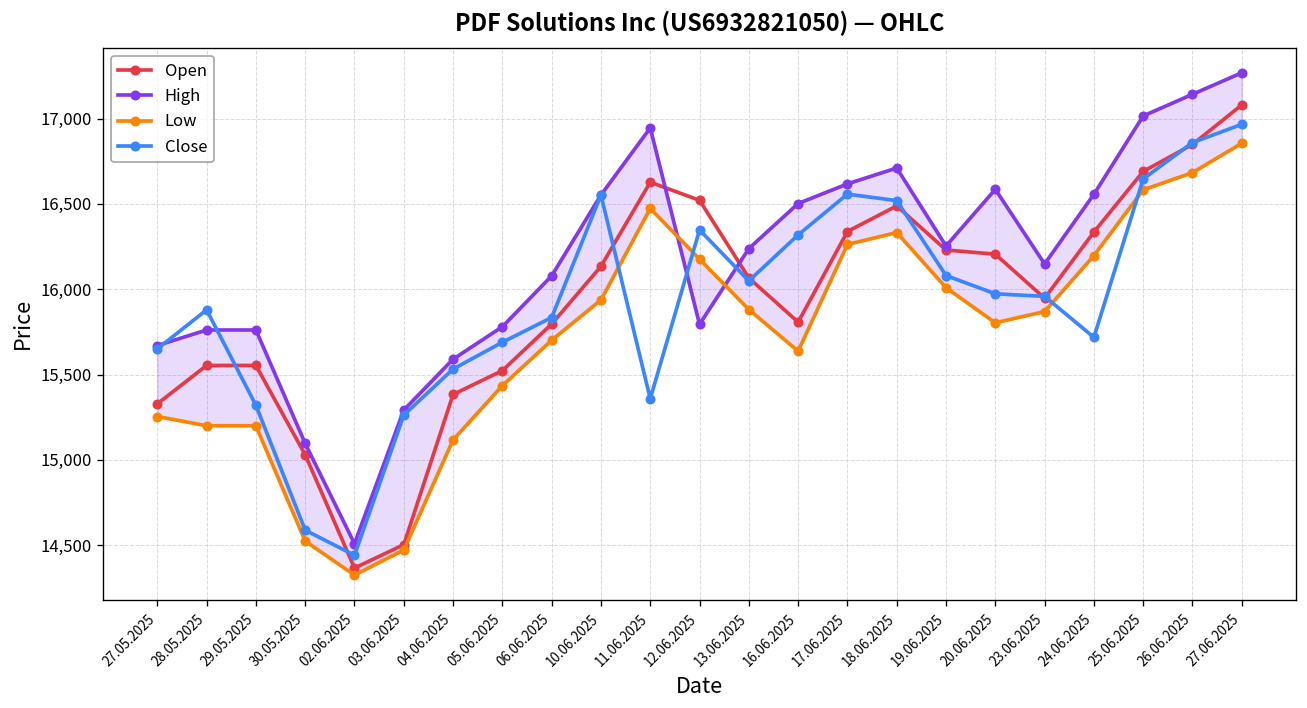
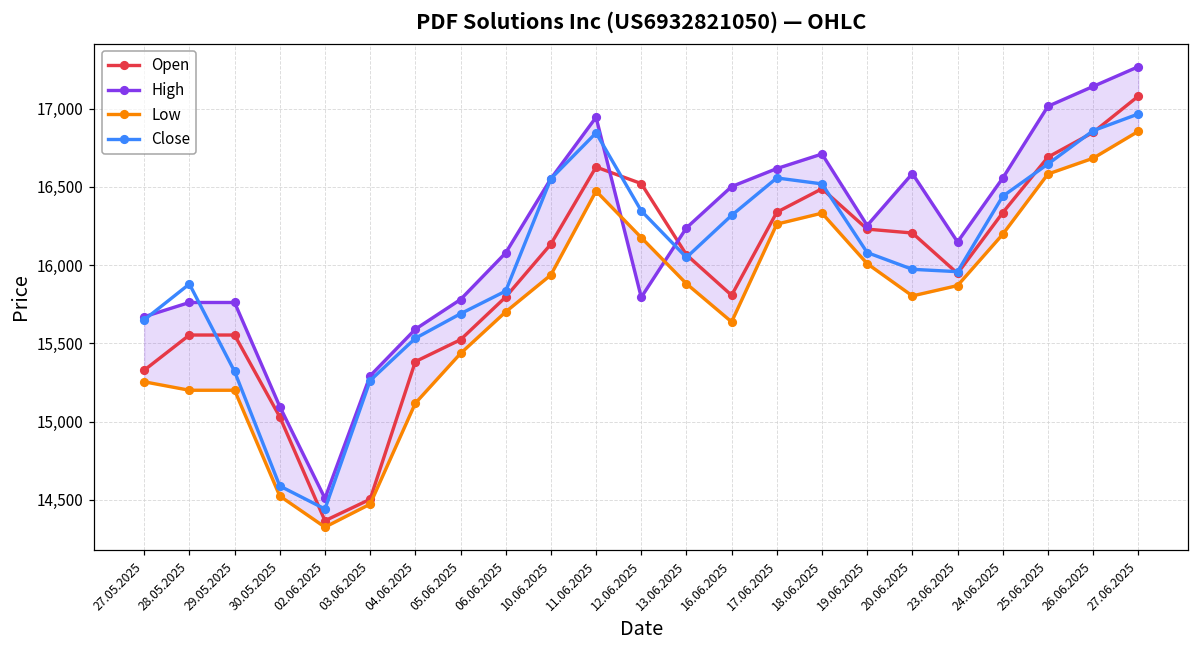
Close, 11.06.2025: 15,360 -> 16,850
Close, 24.06.2025: 15,720 -> 16,440
